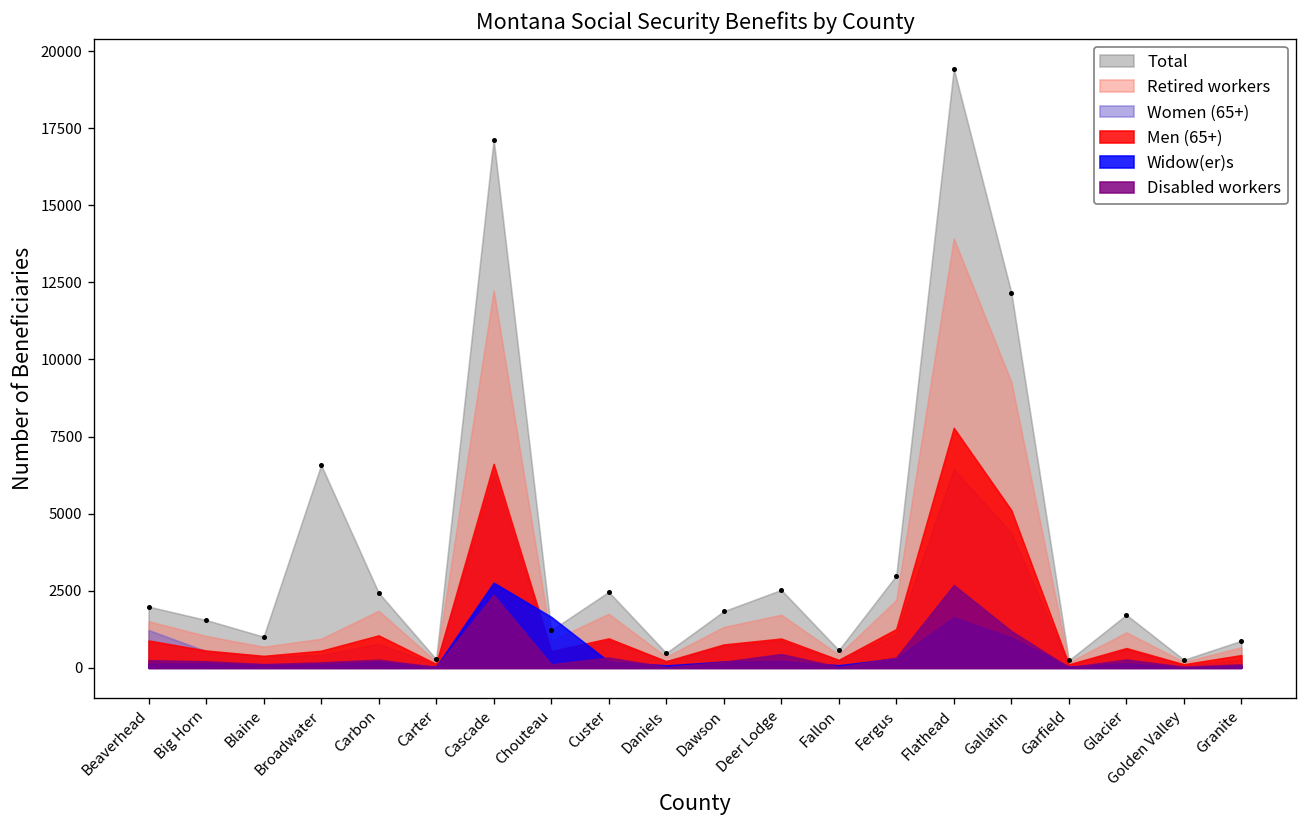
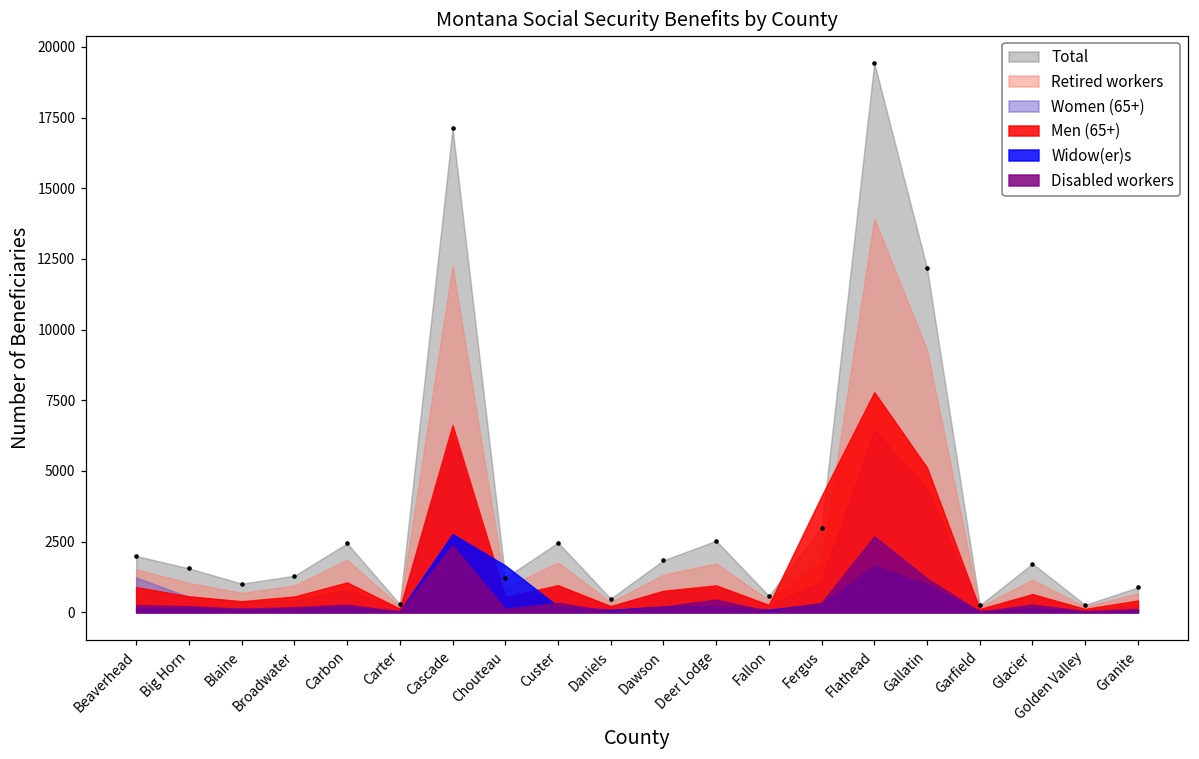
Total, Broadwater: 6600 -> 1300
Retired workers, Fergus: 2200 -> 1800
Men (65+), Fergus: 1300 -> 4100
